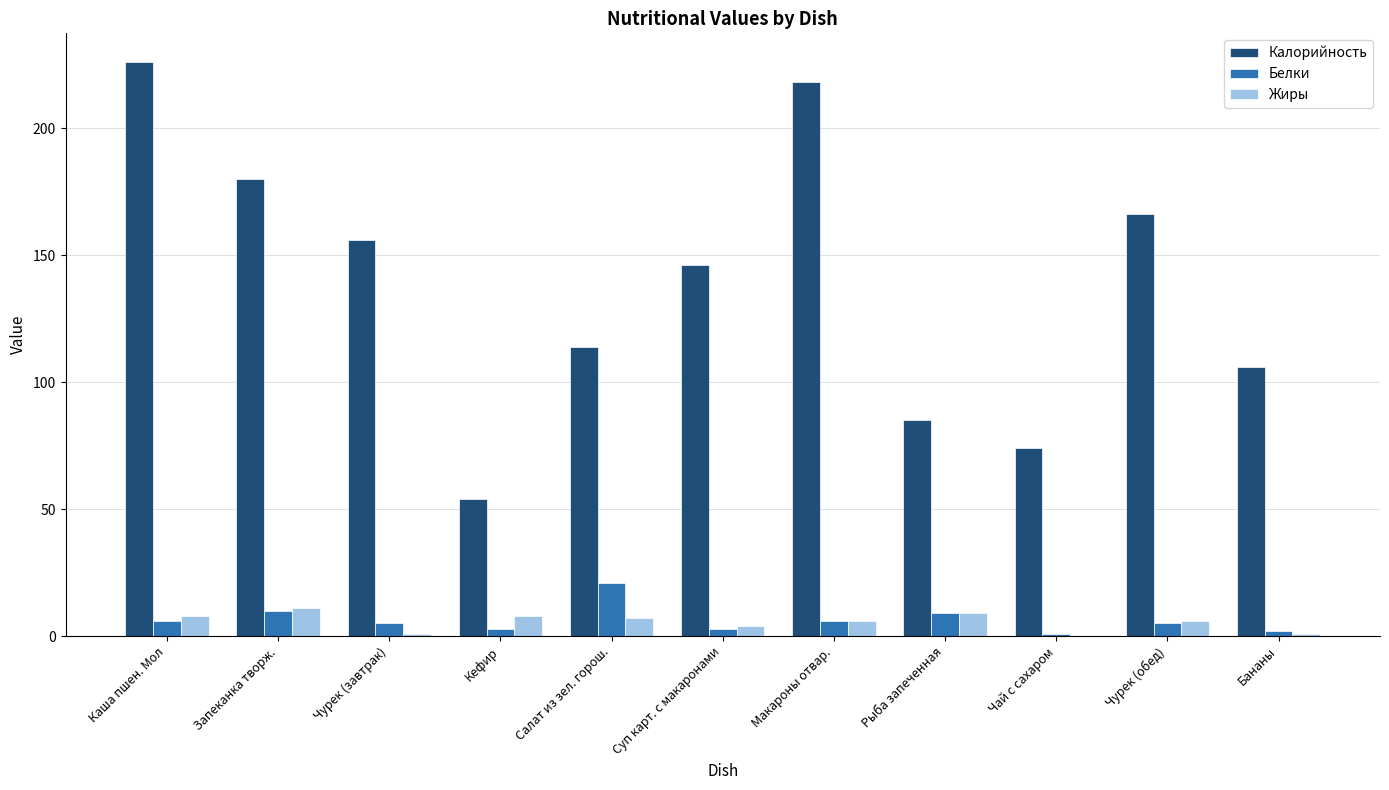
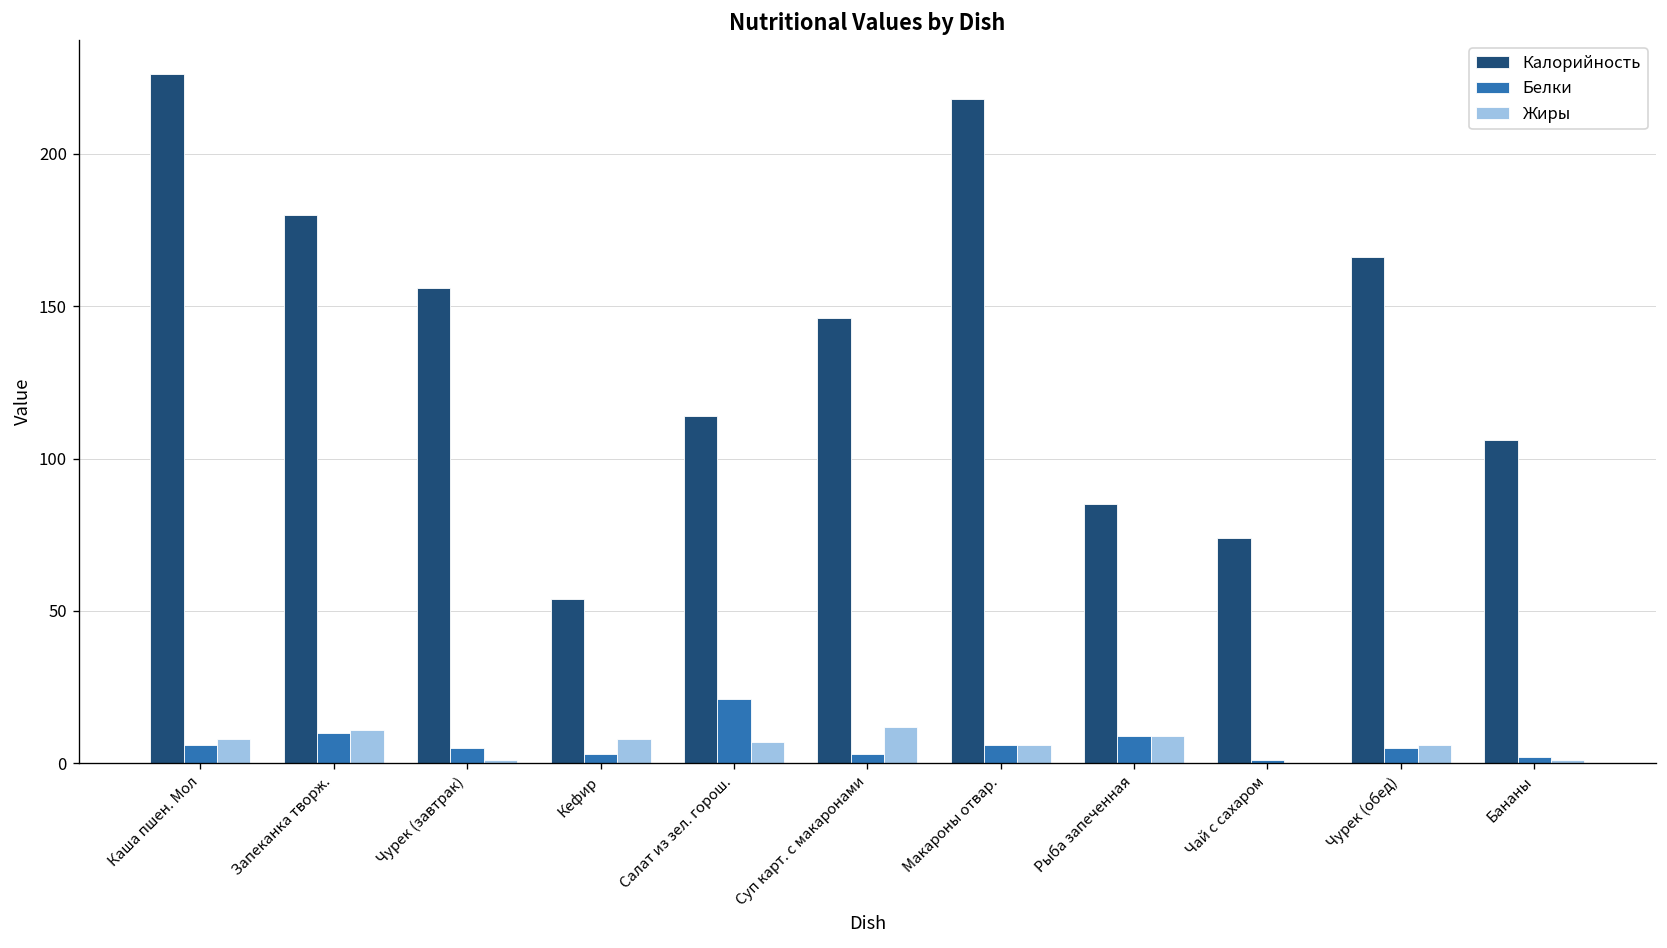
Жиры, Суп карт. с макаронами: 4 -> 12
